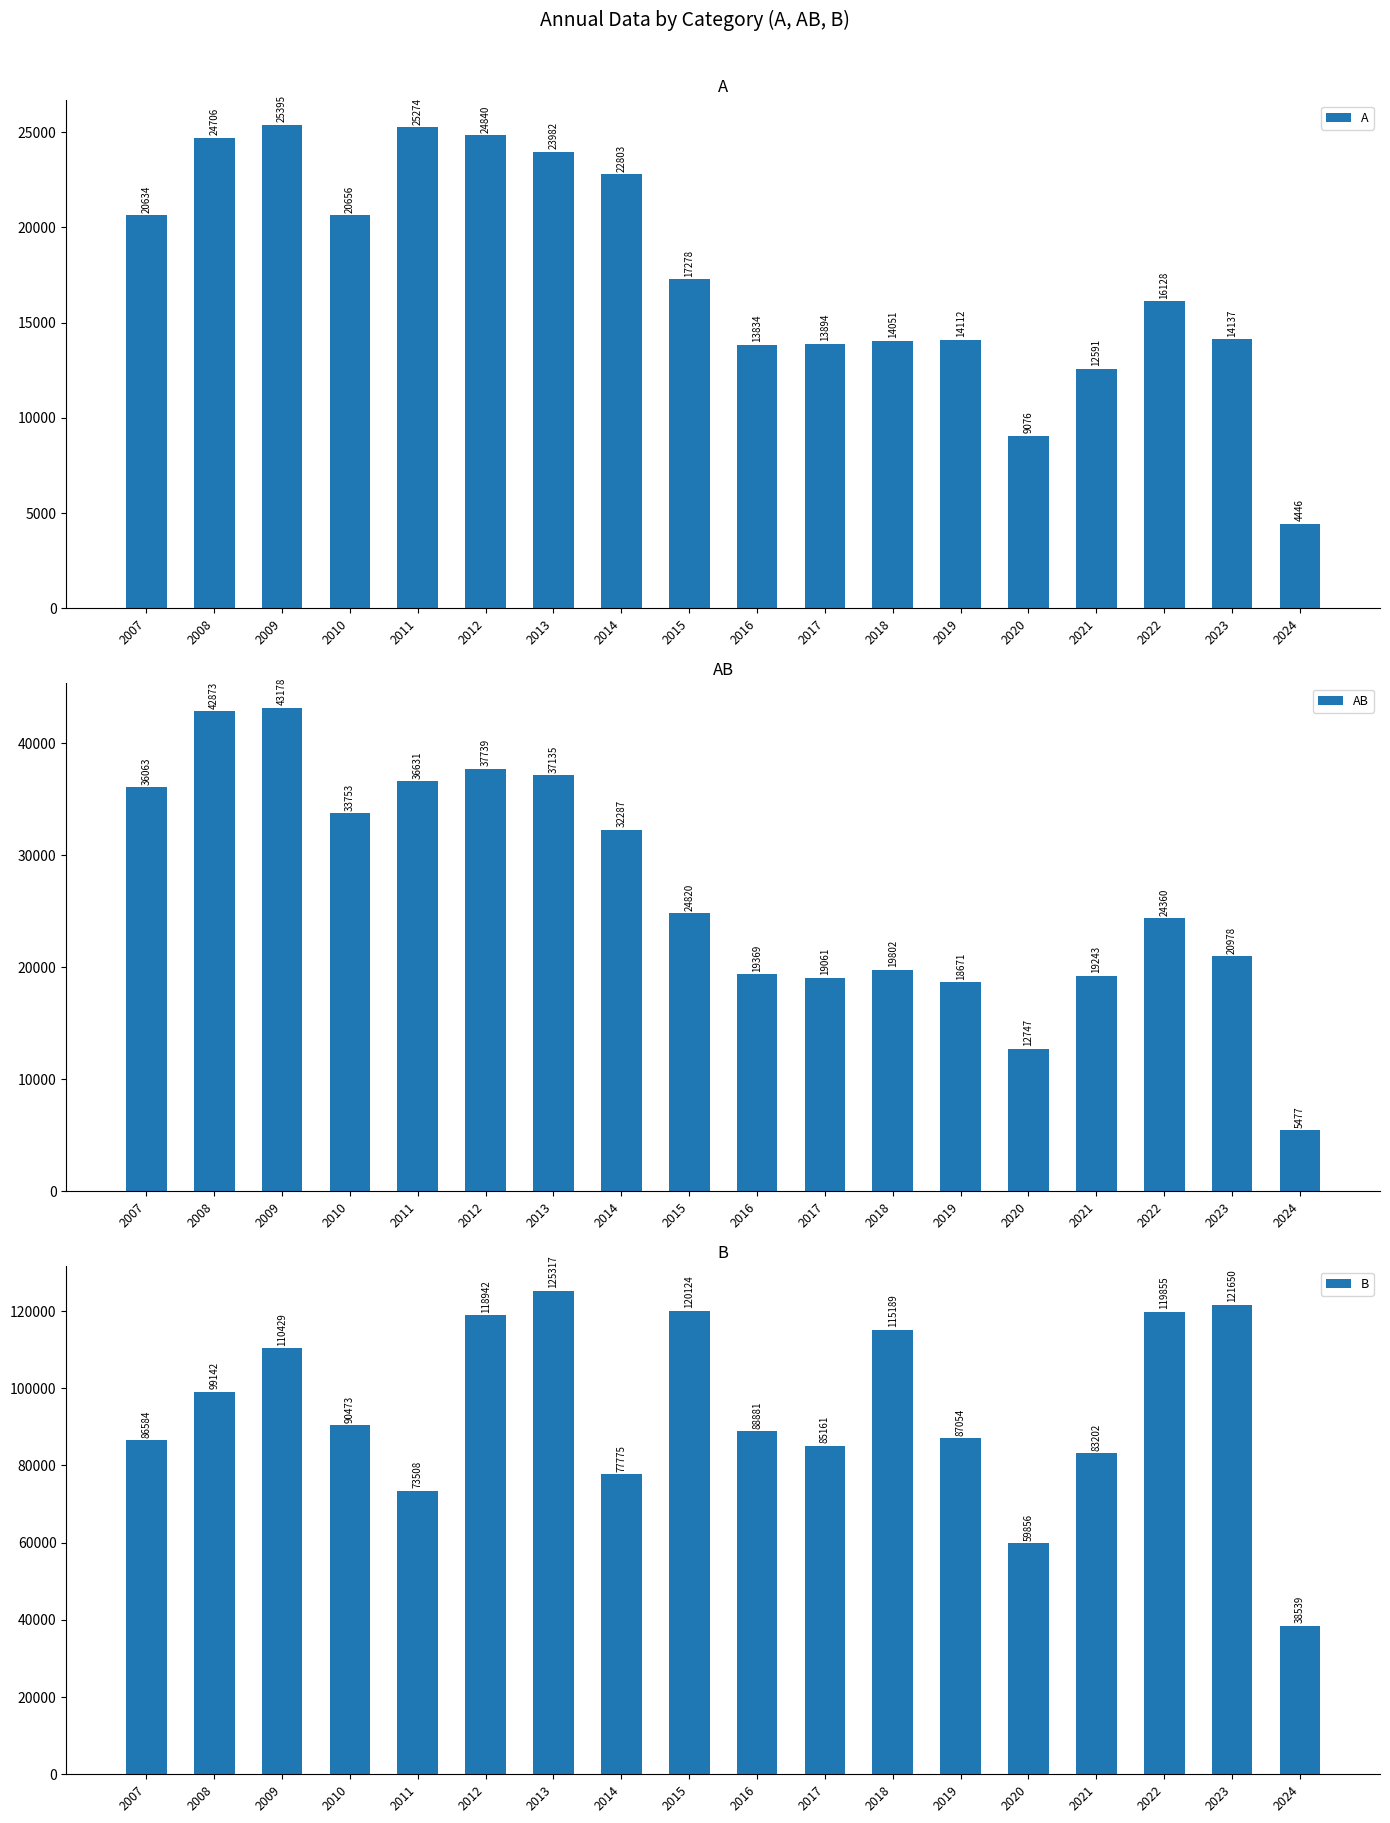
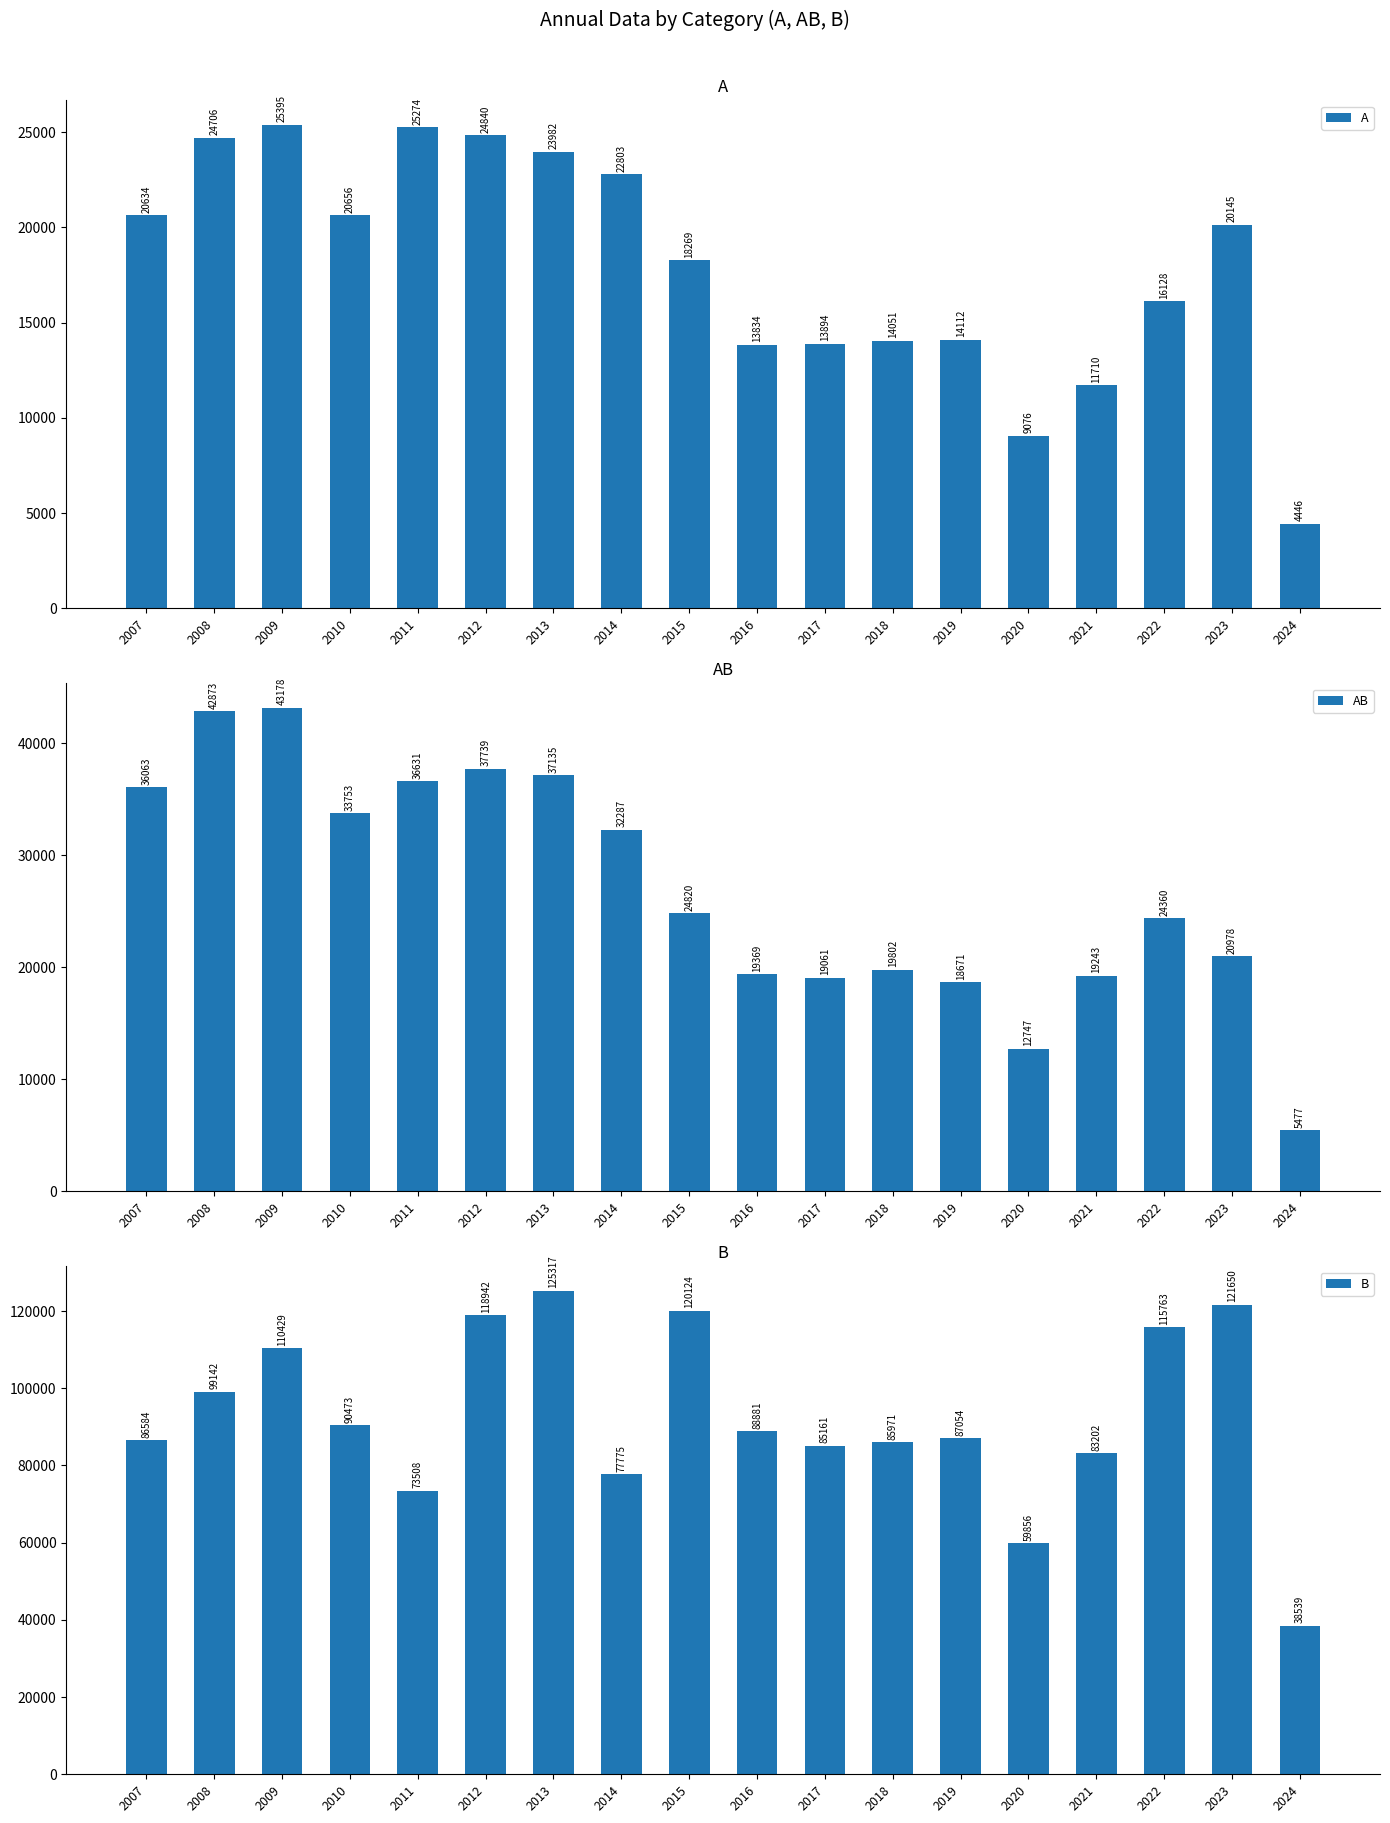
A, 2015: 17278 -> 18269
A, 2021: 12591 -> 11710
A, 2023: 14137 -> 20145
B, 2018: 115189 -> 85971
B, 2022: 119855 -> 115763
